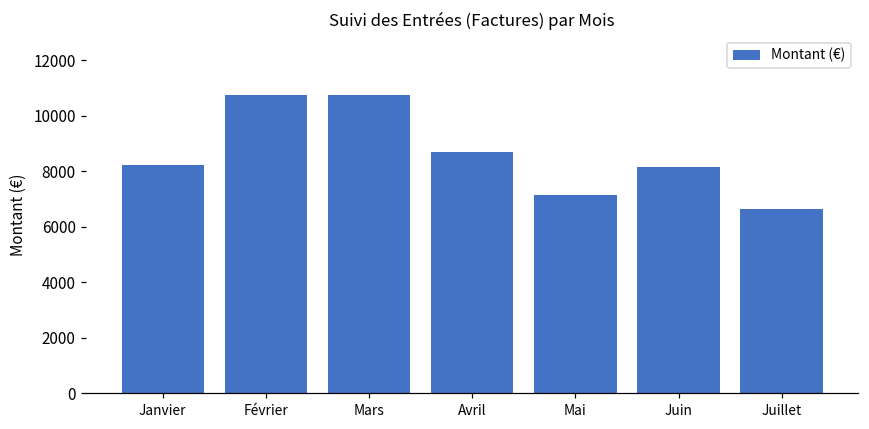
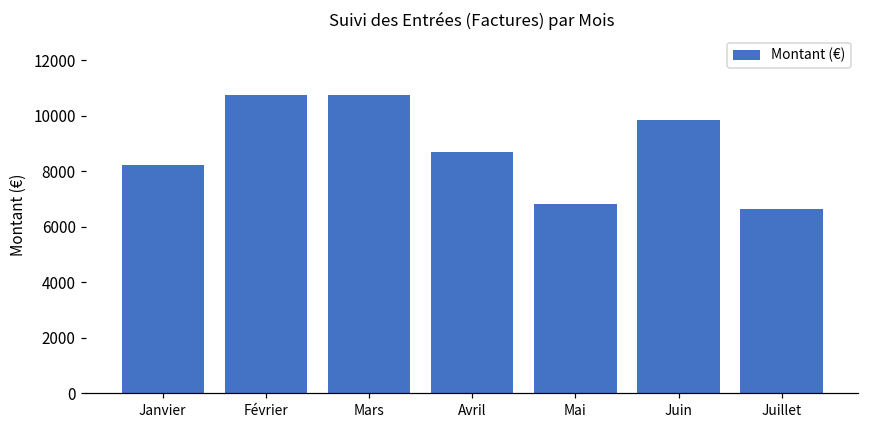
Mai: 7100 -> 6800
Juin: 8200 -> 9800
